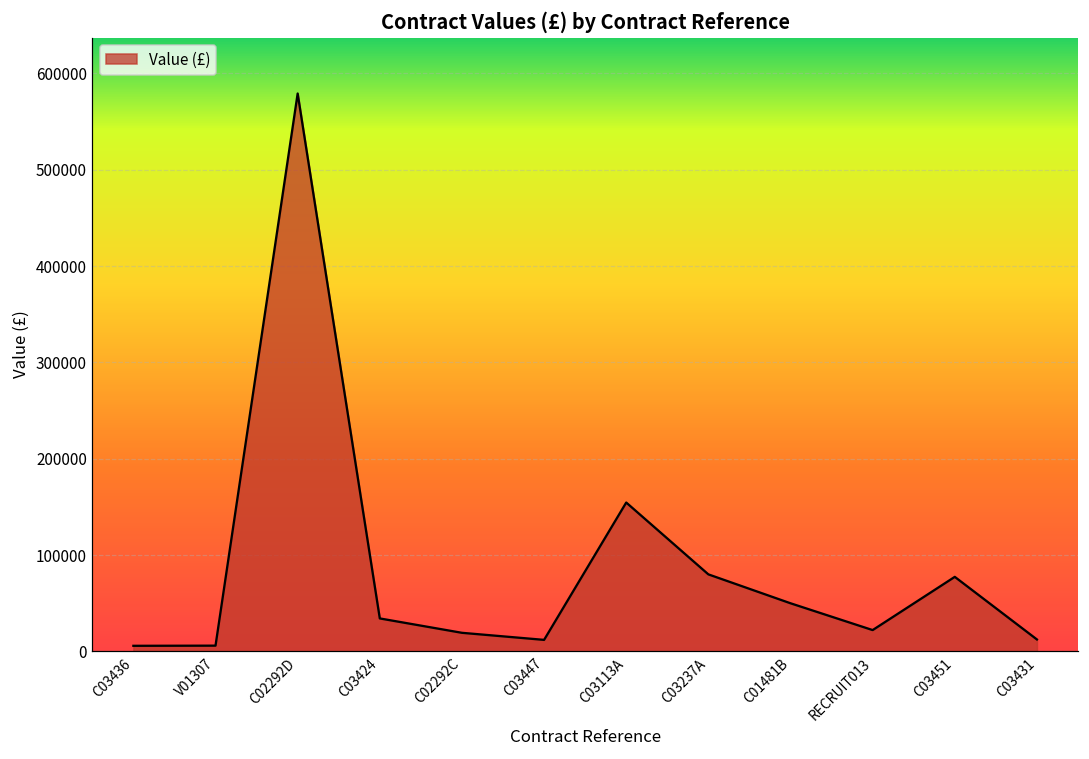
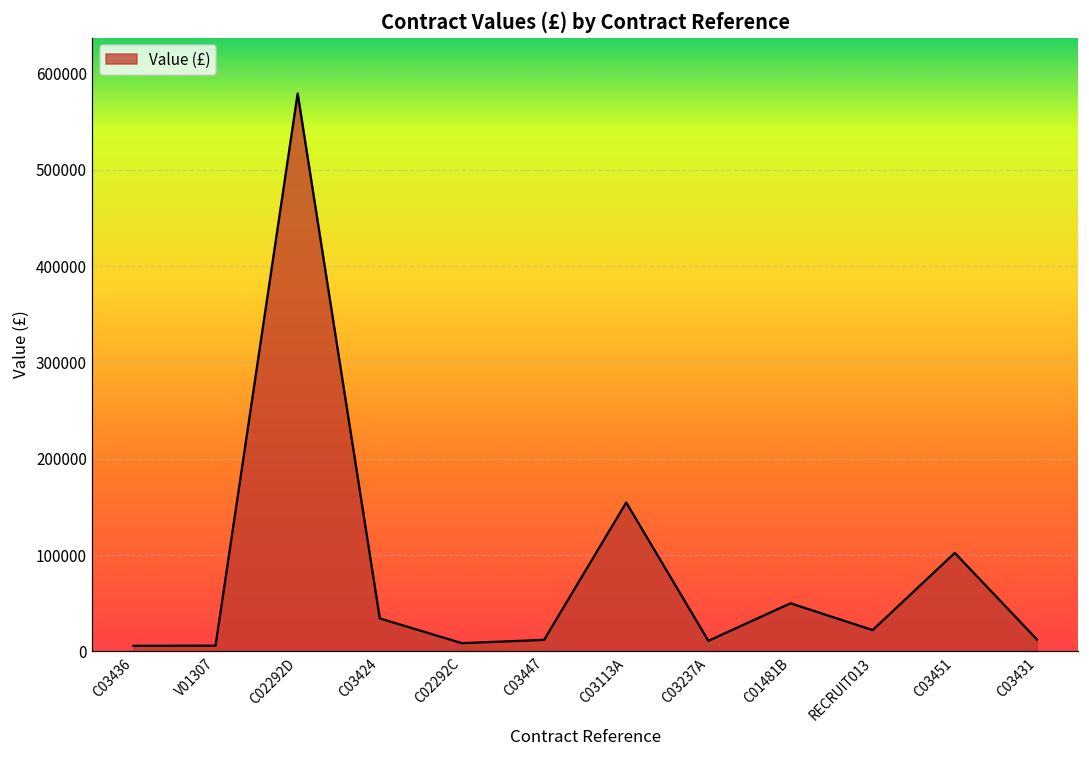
C02292C: 20000 -> 10000
C03237A: 80000 -> 10000
C03451: 80000 -> 100000
